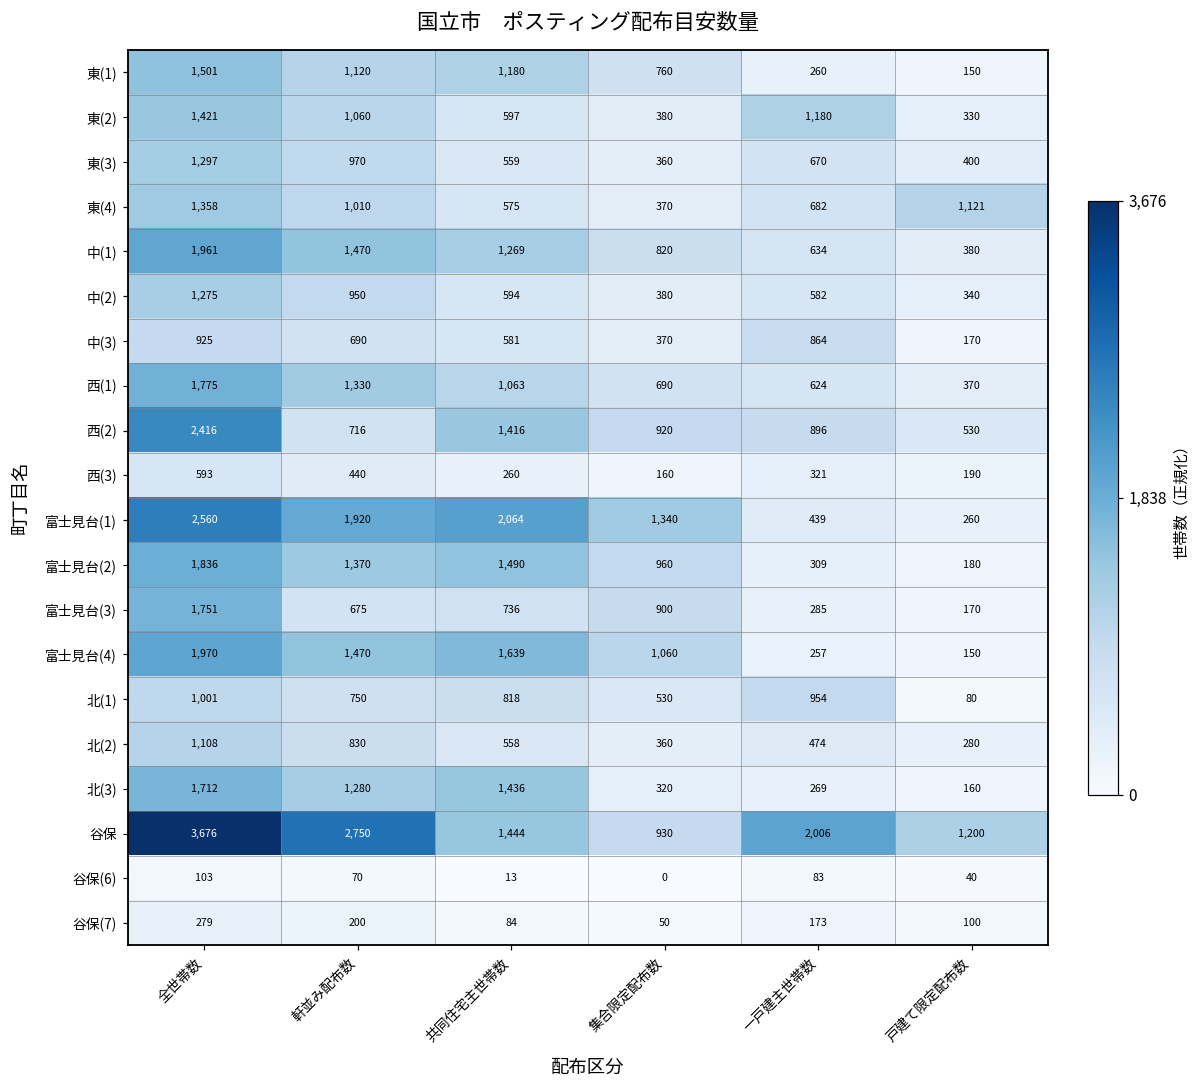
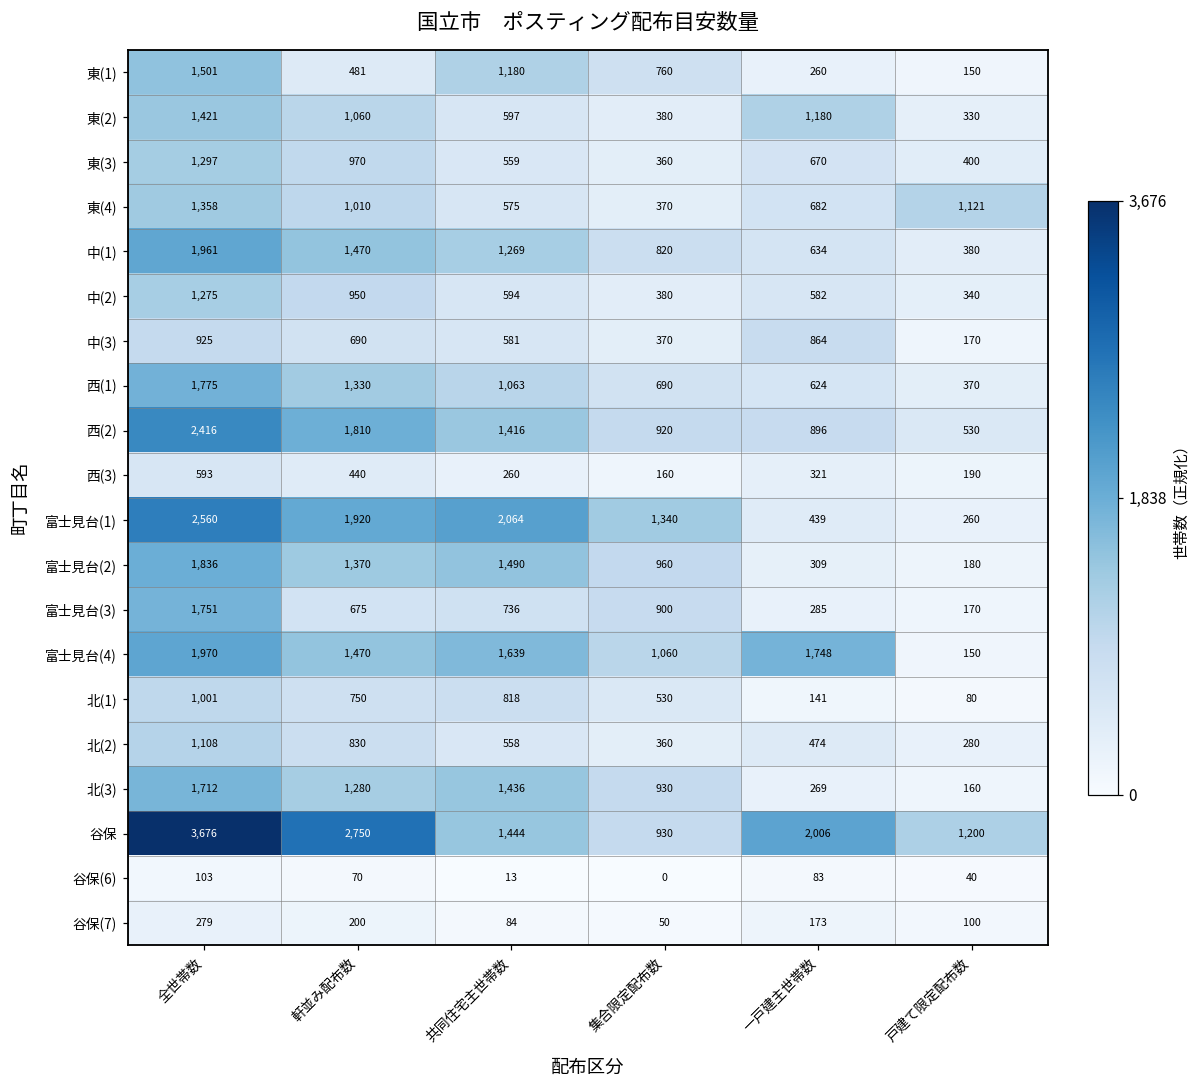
東(1), 軒並み配布数: 1,120 -> 481
西(2), 軒並み配布数: 716 -> 1,810
富士見台(4), 一戸建主世帯数: 257 -> 1,748
北(1), 一戸建主世帯数: 954 -> 141
北(3), 集合限定配布数: 320 -> 930
